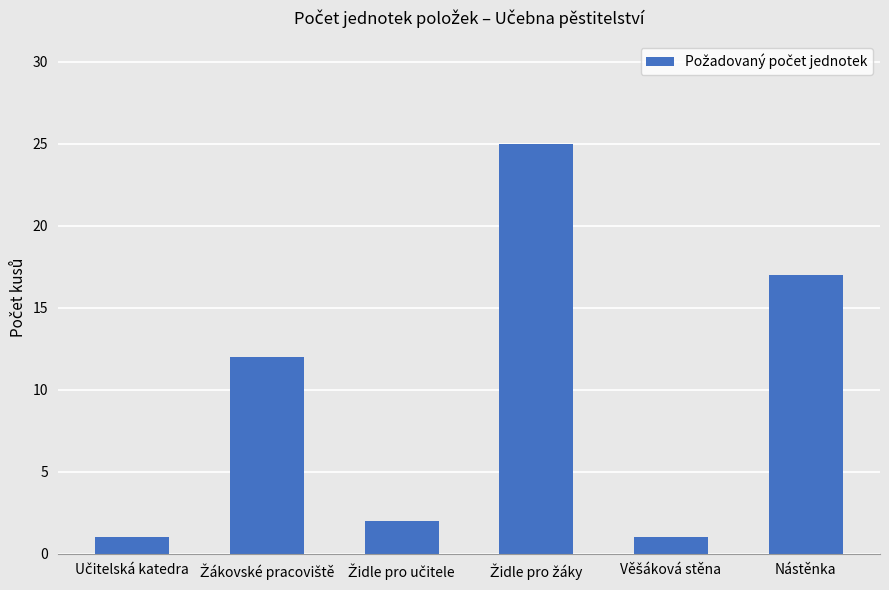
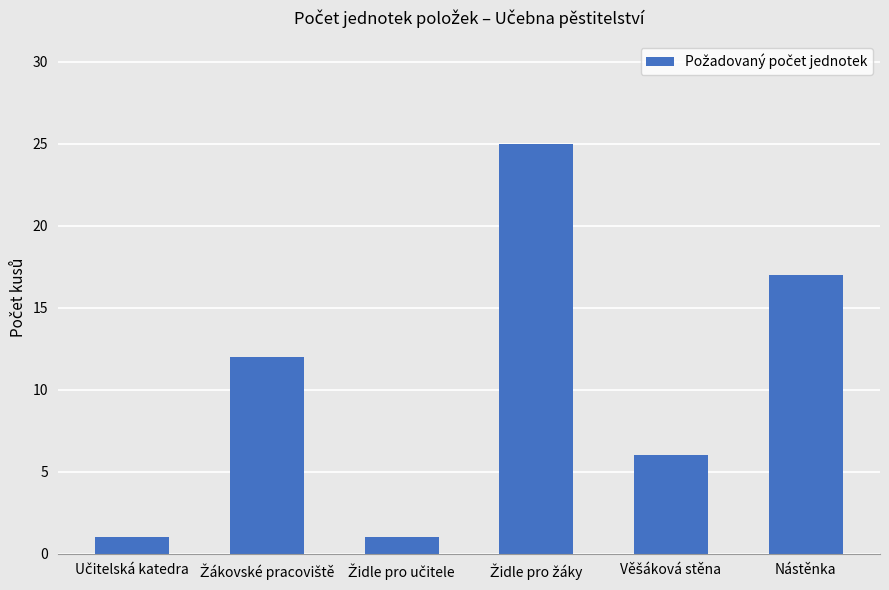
Židle pro učitele: 2 -> 1
Věšáková stěna: 1 -> 6
